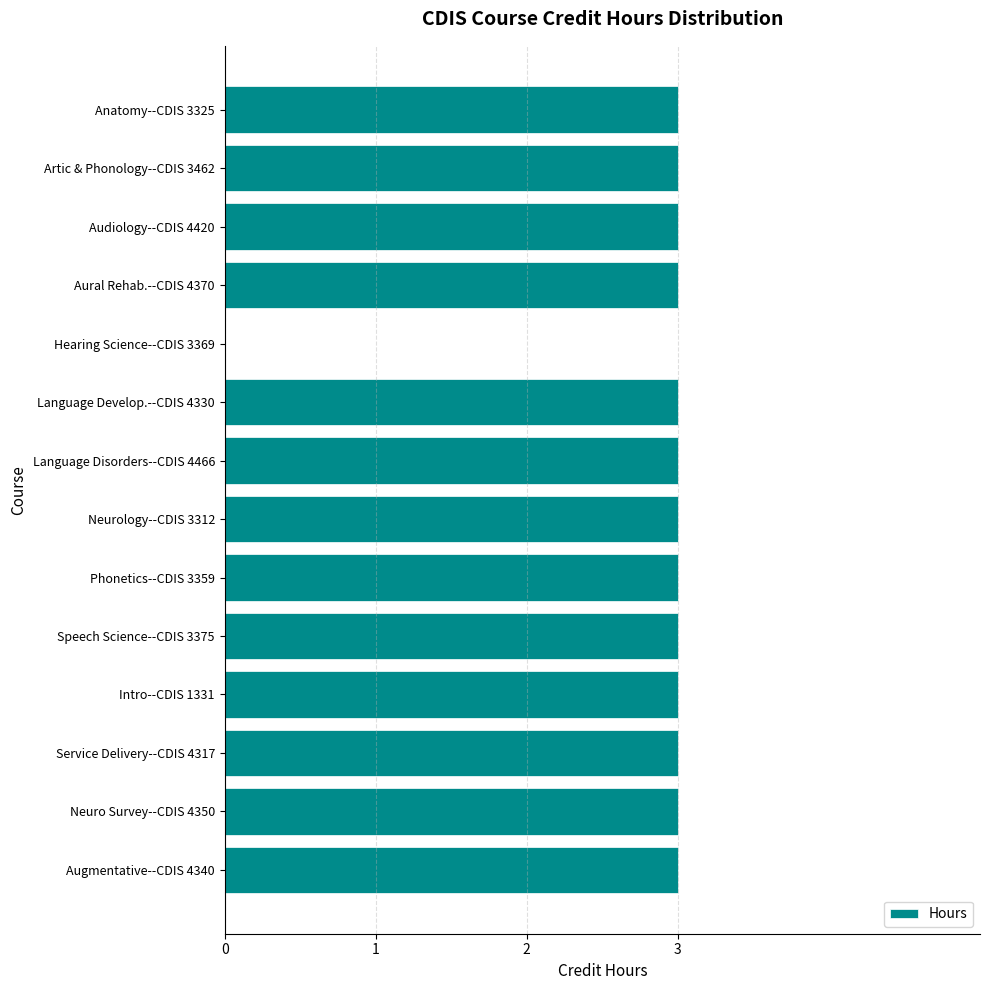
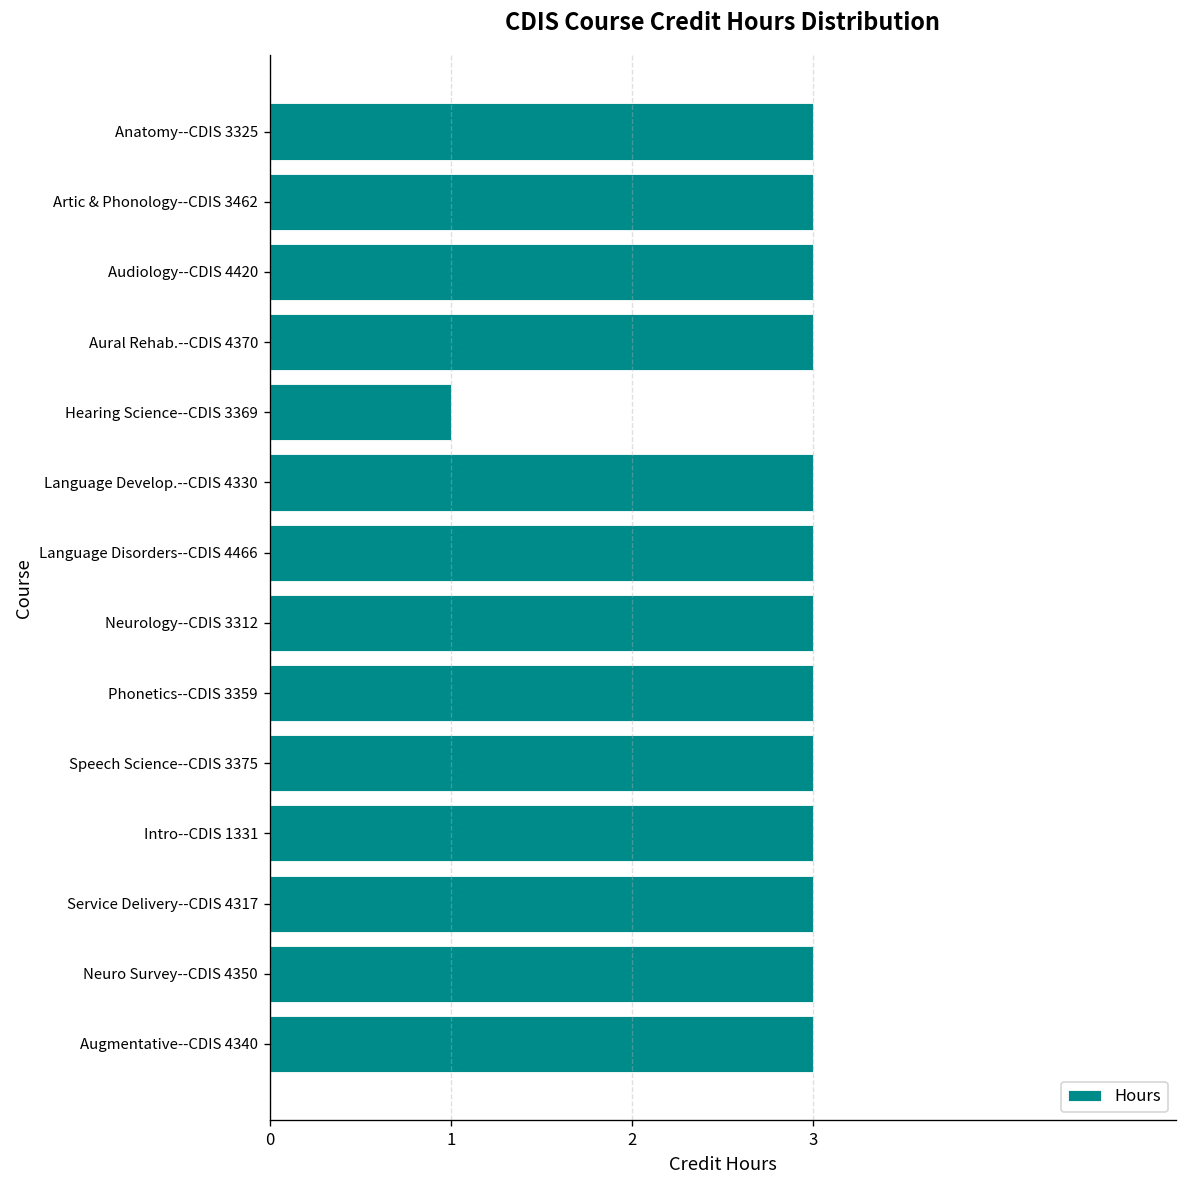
Hearing Science--CDIS 3369: 0 -> 1
